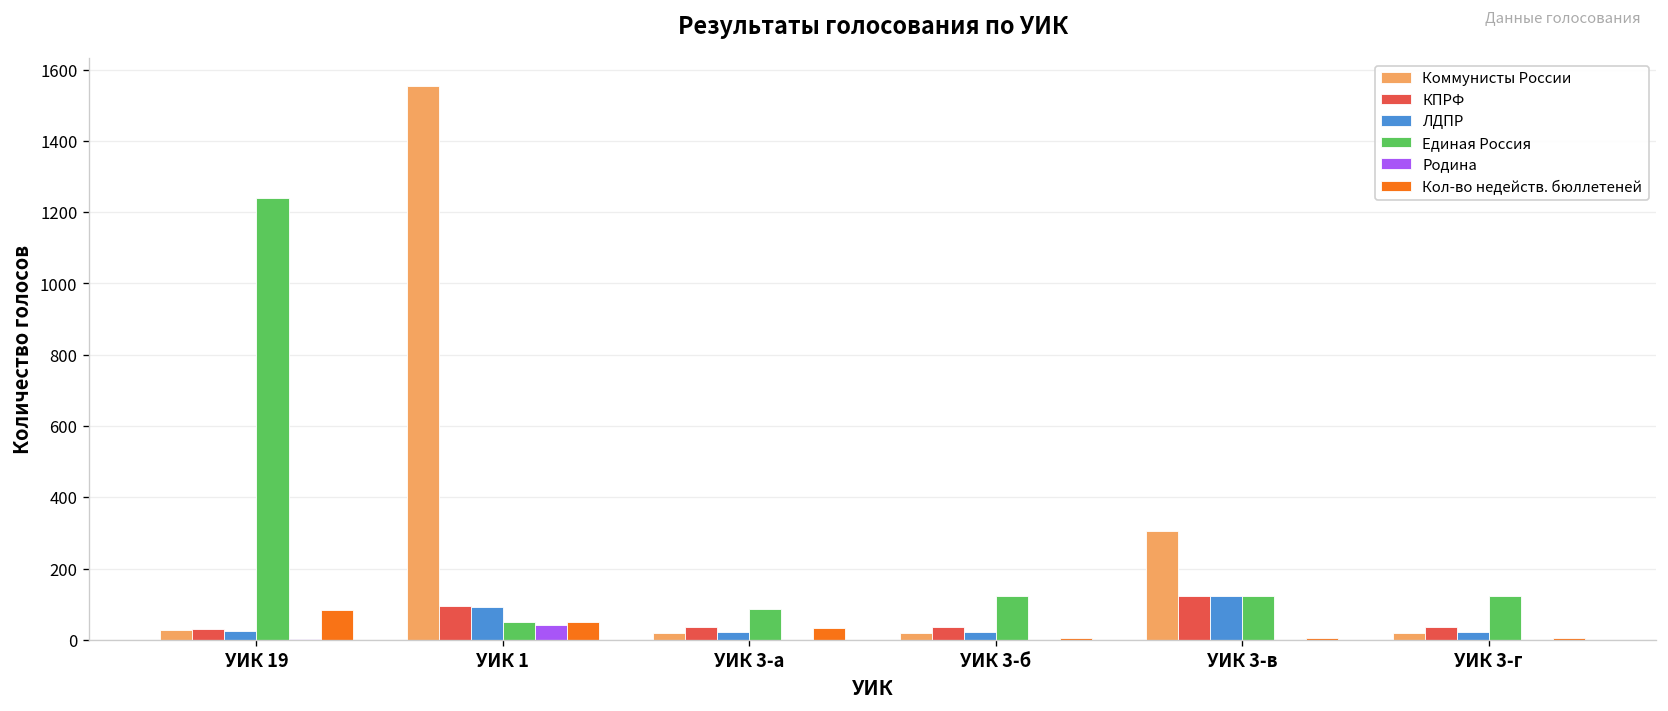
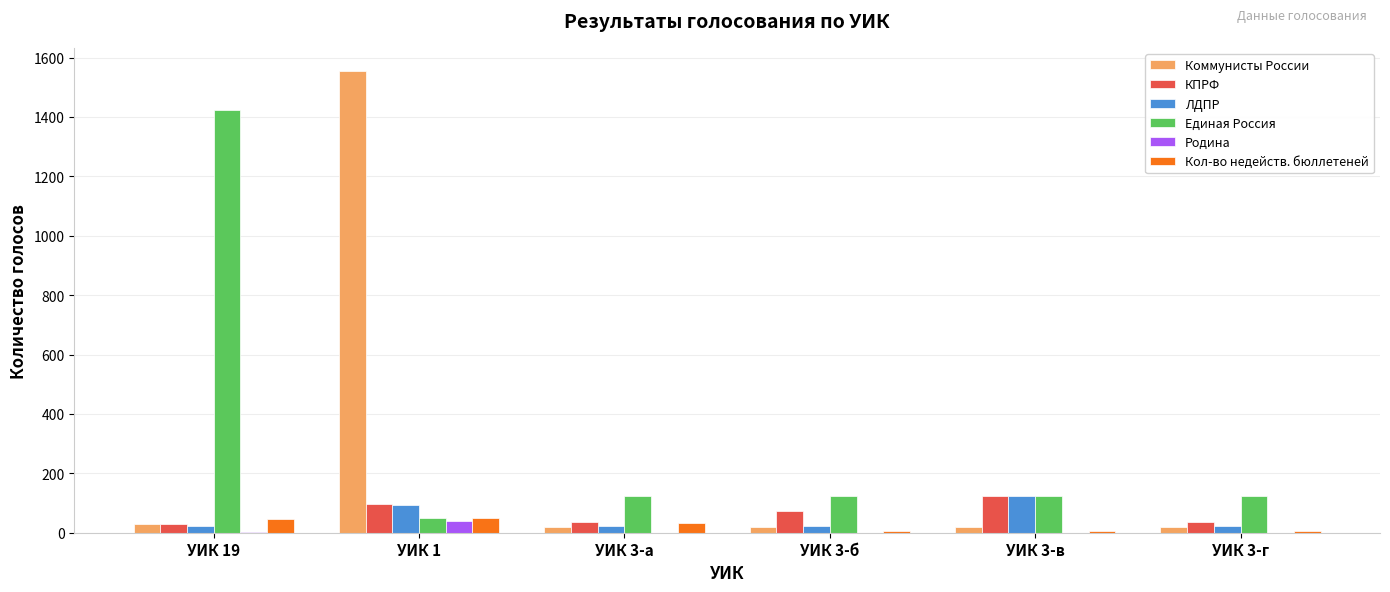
Единая Россия, УИК 19: 1240 -> 1420
Кол-во недейств. бюллетеней, УИК 19: 80 -> 50
Единая Россия, УИК 3-а: 90 -> 120
КПРФ, УИК 3-б: 40 -> 70
Коммунисты России, УИК 3-в: 310 -> 20
